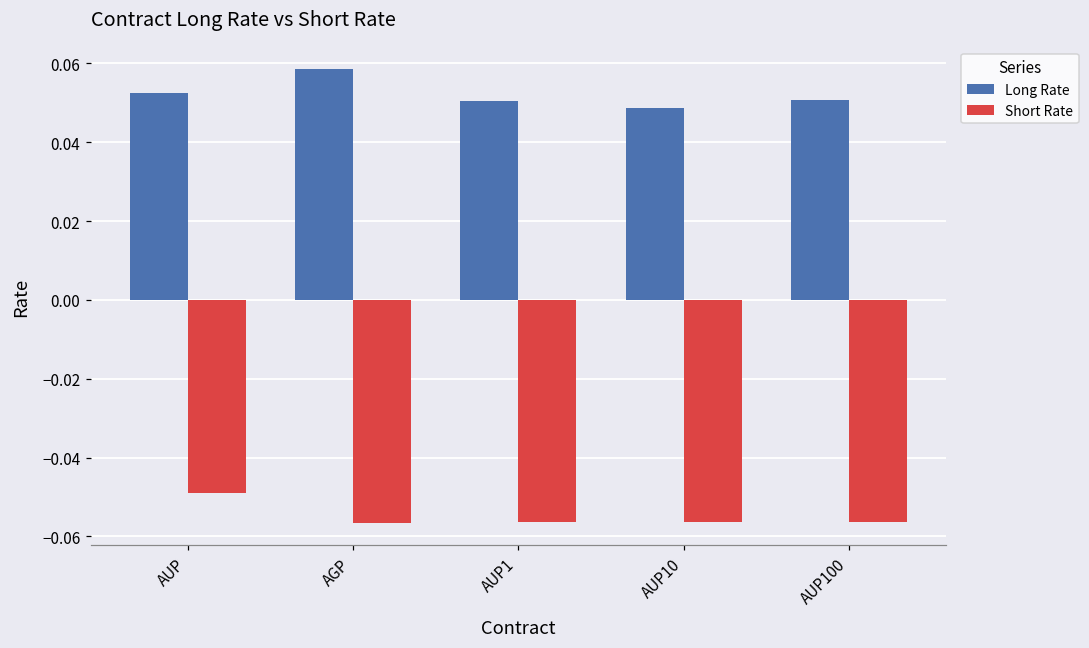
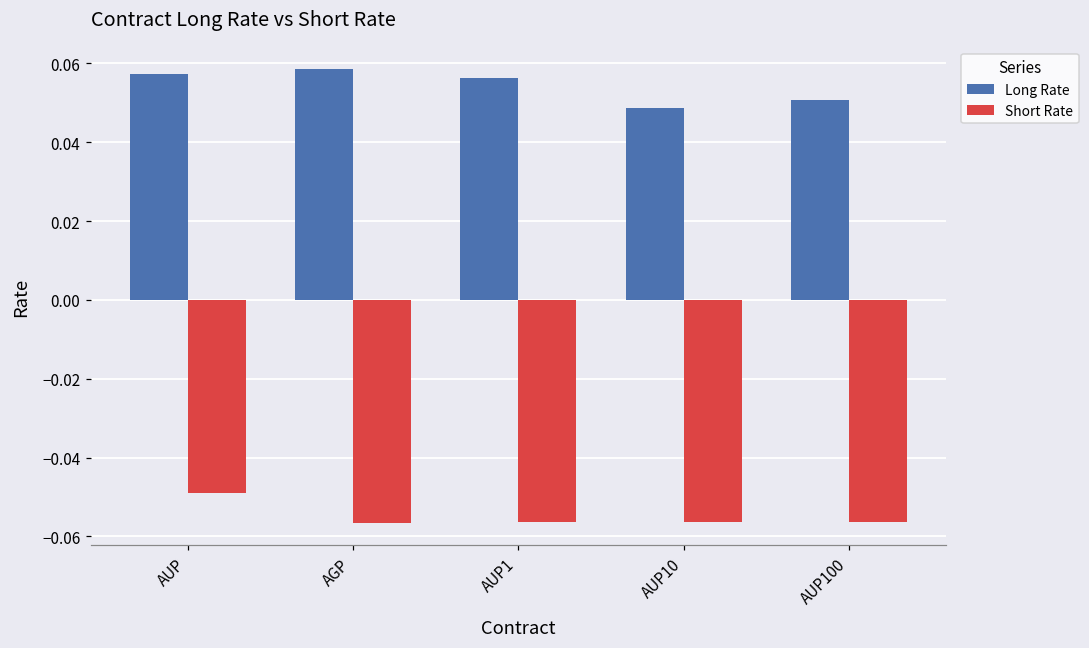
Long Rate, AUP: 0.052 -> 0.057
Long Rate, AUP1: 0.051 -> 0.056
